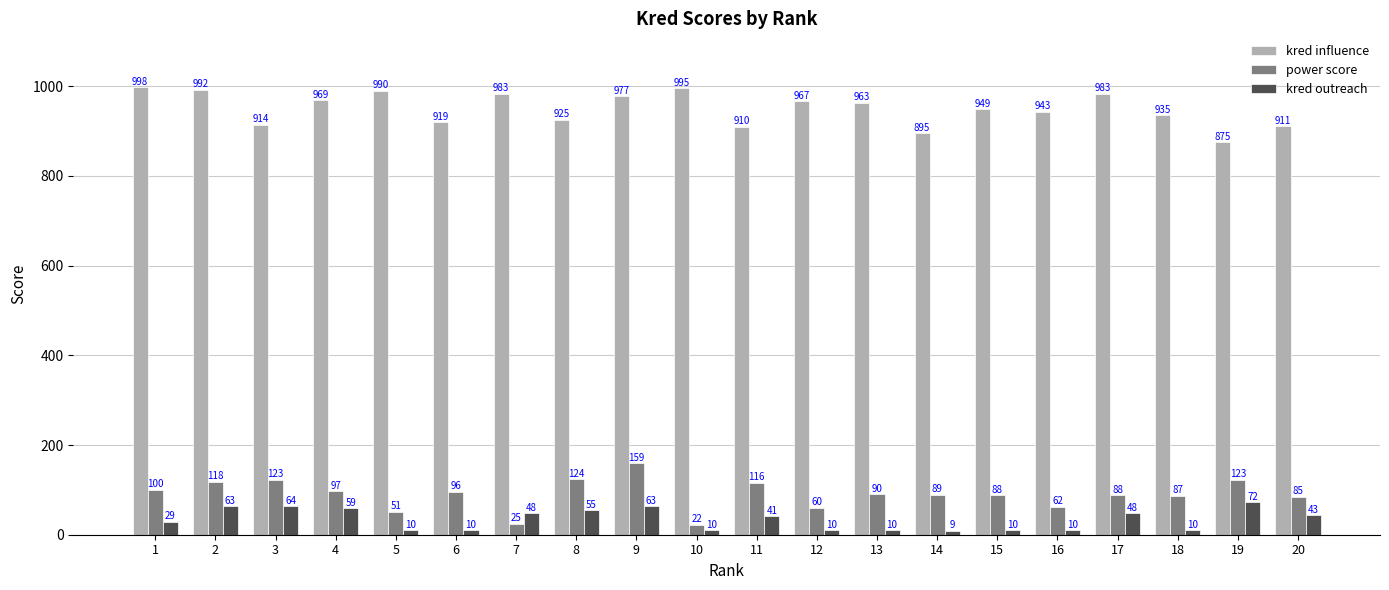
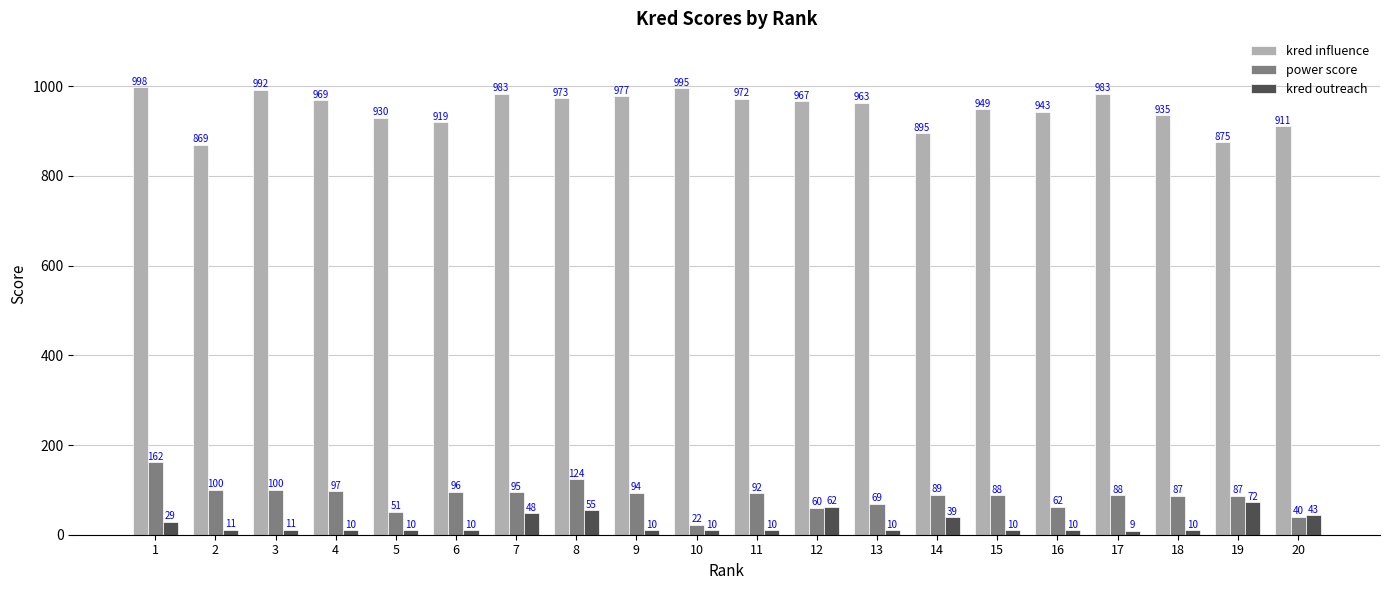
power score, 1: 100 -> 162
kred influence, 2: 992 -> 869
power score, 2: 118 -> 100
kred outreach, 2: 63 -> 11
kred influence, 3: 914 -> 992
power score, 3: 123 -> 100
kred outreach, 3: 64 -> 11
kred outreach, 4: 59 -> 10
kred influence, 5: 990 -> 930
power score, 7: 25 -> 95
kred influence, 8: 925 -> 973
power score, 9: 159 -> 94
kred outreach, 9: 63 -> 10
kred influence, 11: 910 -> 972
power score, 11: 116 -> 92
kred outreach, 11: 41 -> 10
kred outreach, 12: 10 -> 62
power score, 13: 90 -> 69
kred outreach, 14: 9 -> 39
kred outreach, 17: 48 -> 9
power score, 19: 123 -> 87
power score, 20: 85 -> 40
